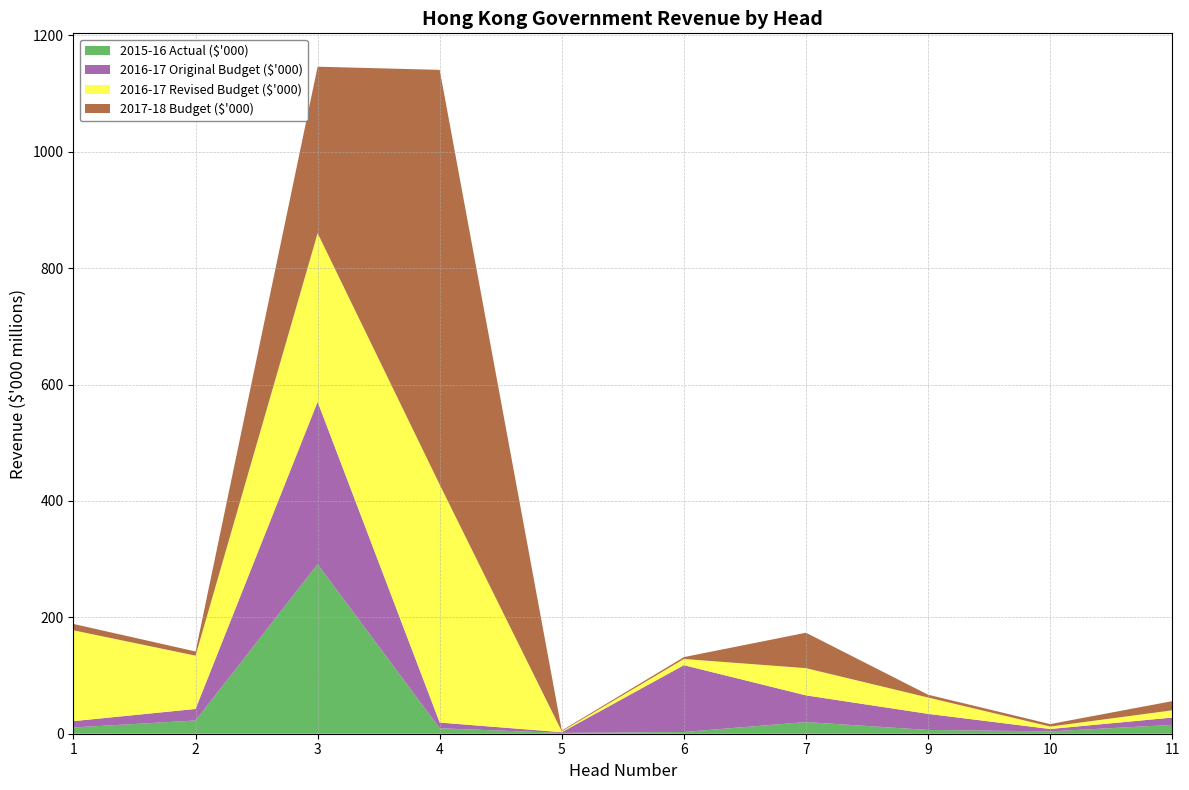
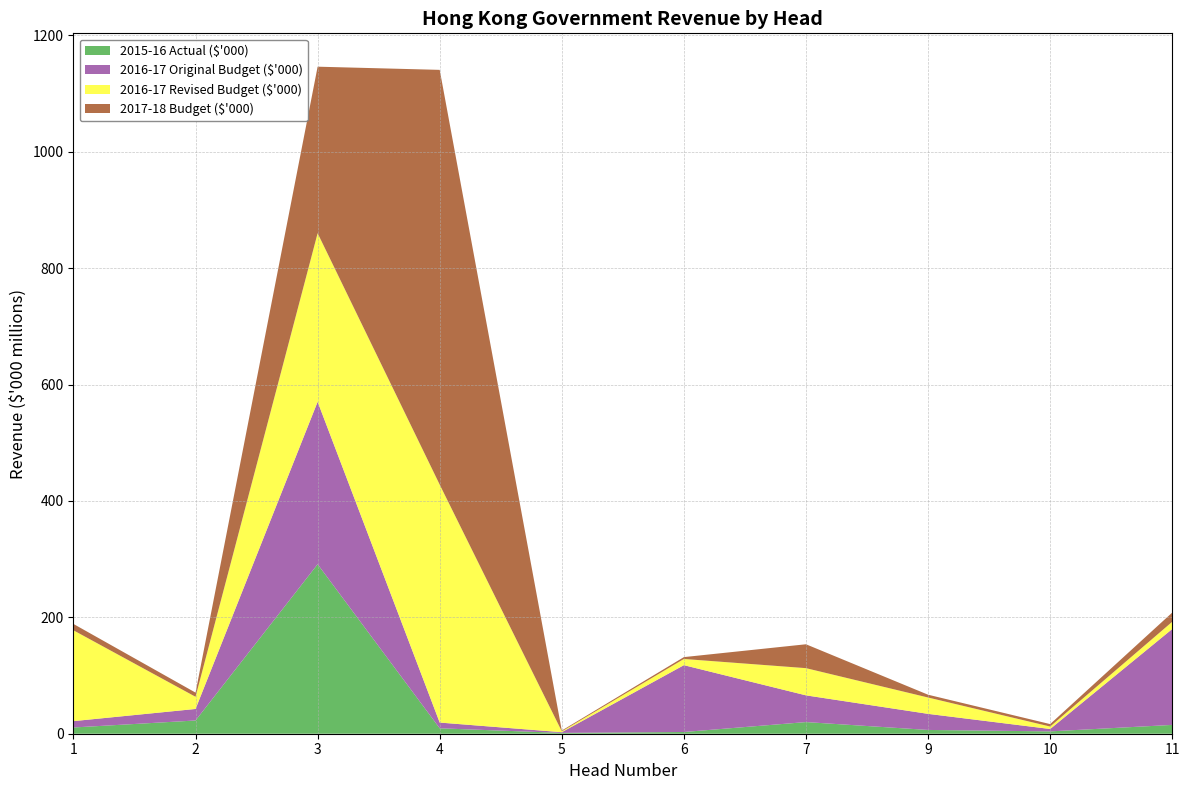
2016-17 Revised Budget ($'000), 2: 90 -> 20
2017-18 Budget ($'000), 7: 60 -> 40
2016-17 Original Budget ($'000), 11: 10 -> 160
